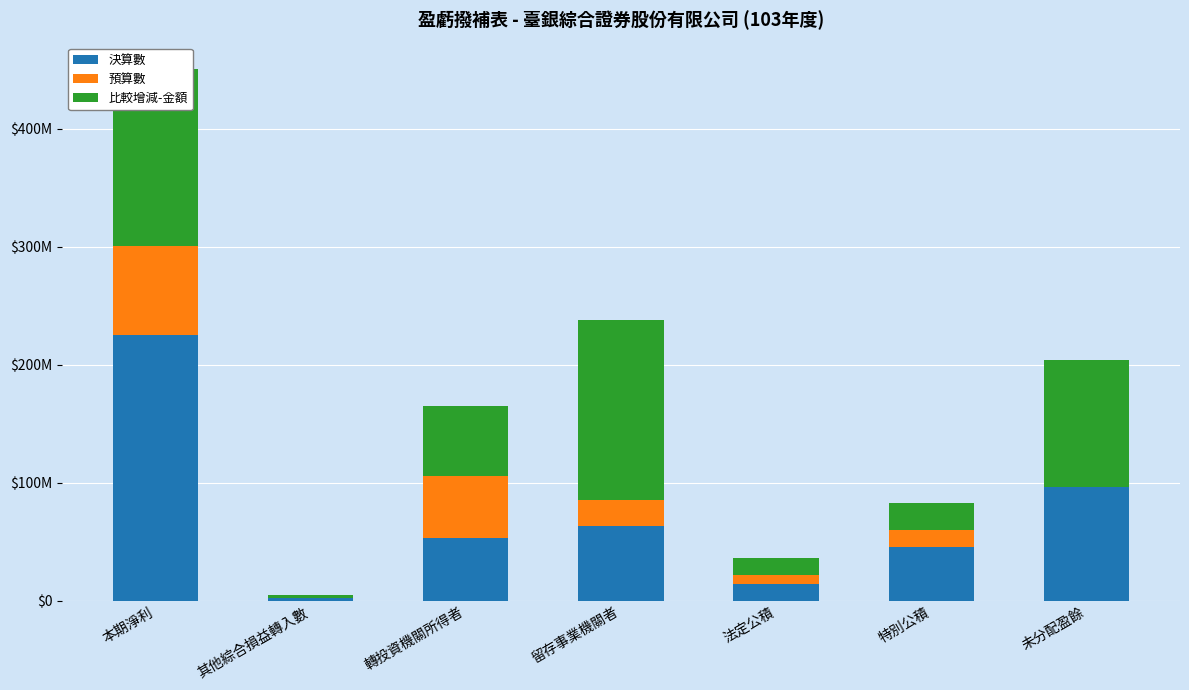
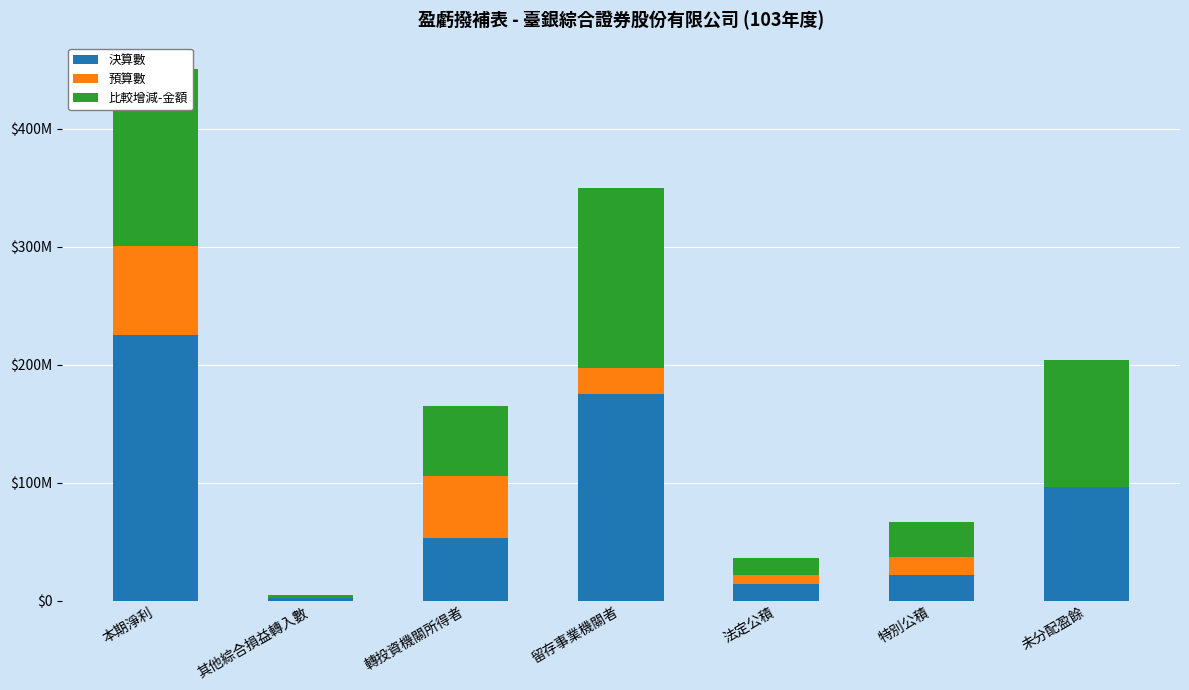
決算數, 留存事業機關者: $63000000 -> $175000000
決算數, 特別公積: $45000000 -> $22000000
比較增減-金額, 特別公積: $23000000 -> $30000000
